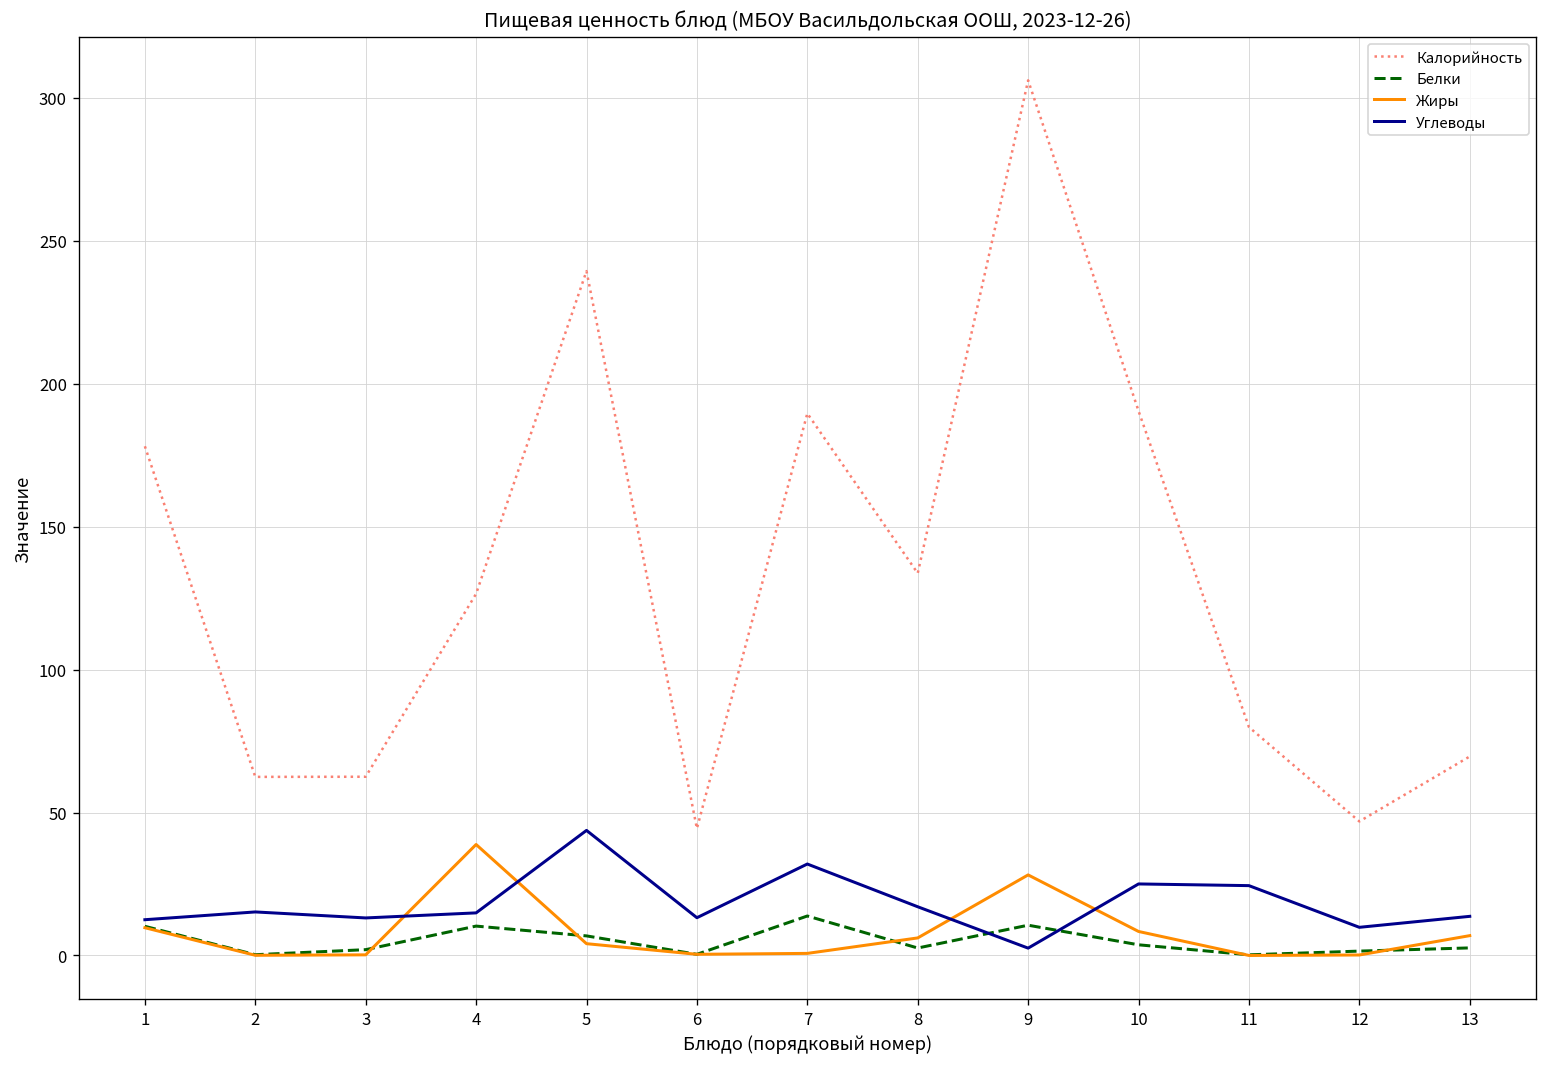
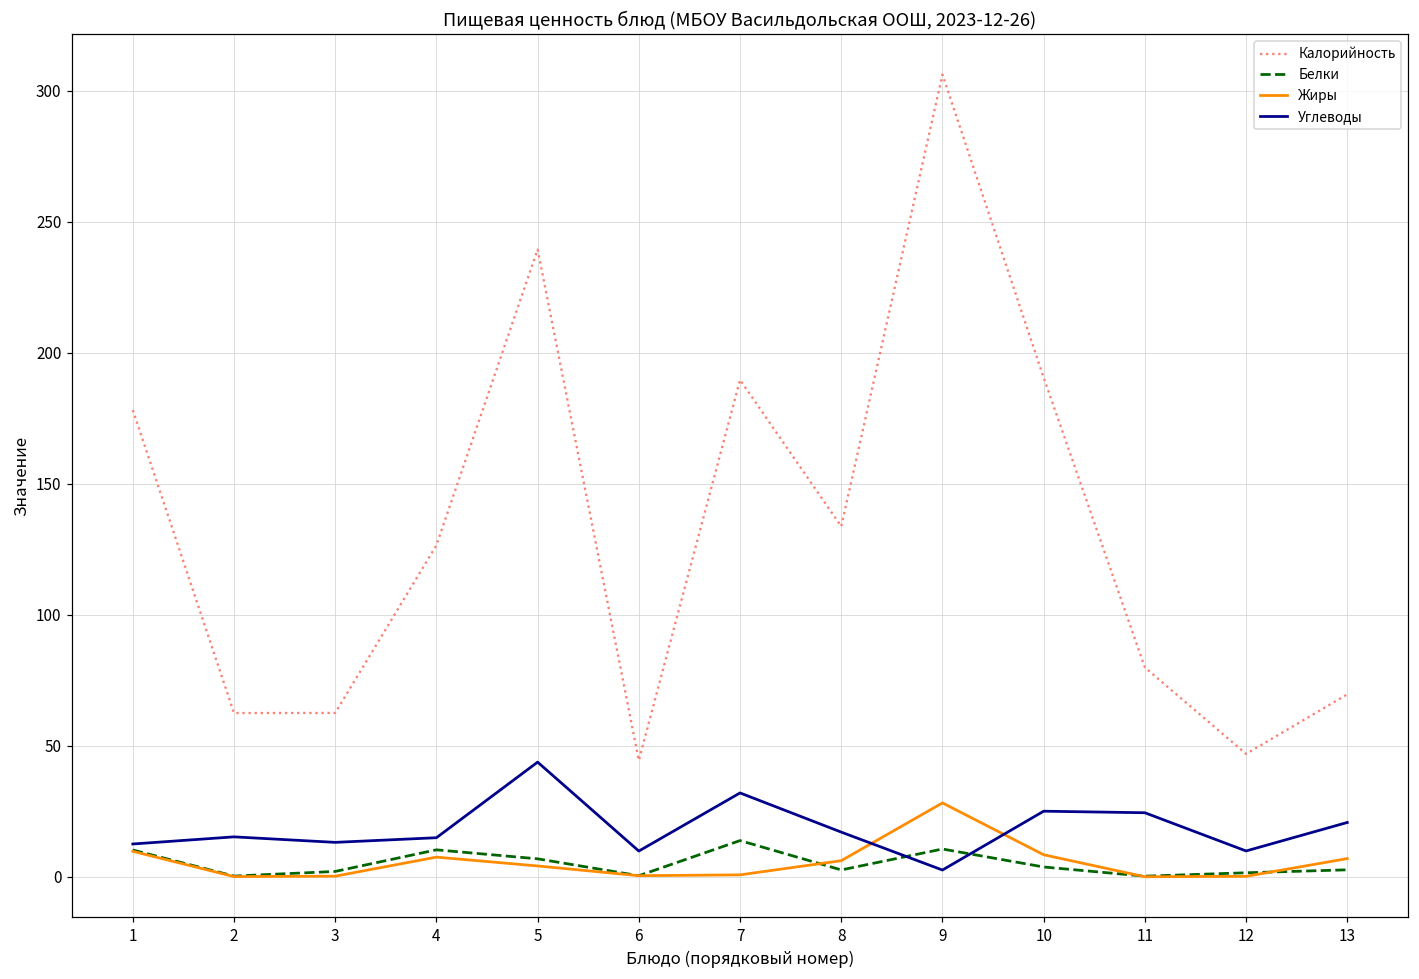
Жиры, 4: 39 -> 7
Углеводы, 6: 13 -> 10
Углеводы, 13: 14 -> 21
